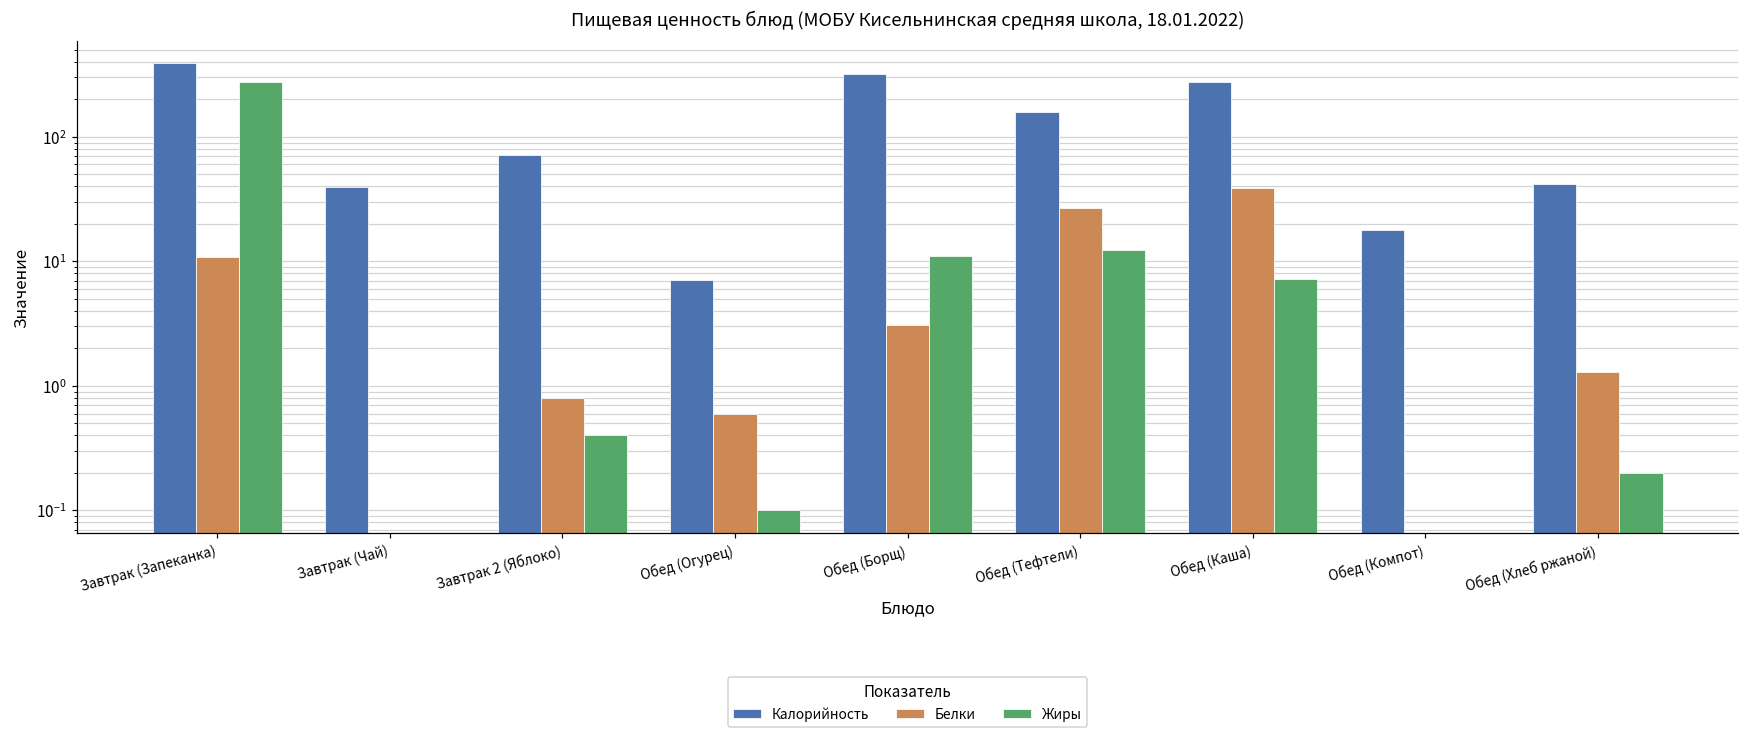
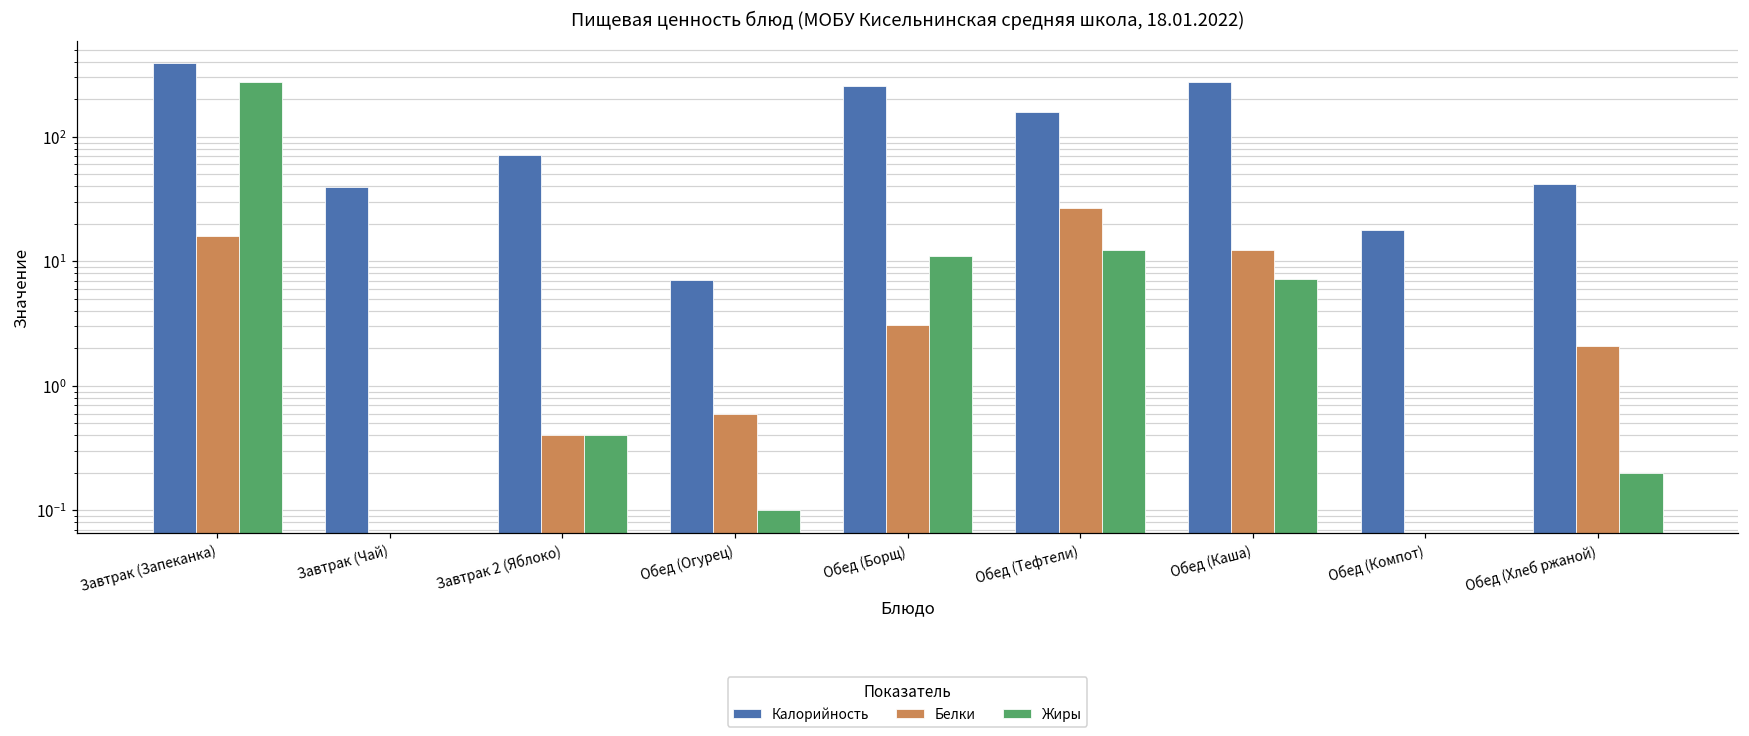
Белки, Завтрак (Запеканка): 11 -> 16
Белки, Завтрак 2 (Яблоко): 0.8 -> 0.4
Калорийность, Обед (Борщ): 320 -> 260
Белки, Обед (Каша): 39 -> 12
Белки, Обед (Хлеб ржаной): 1.3 -> 2.1
